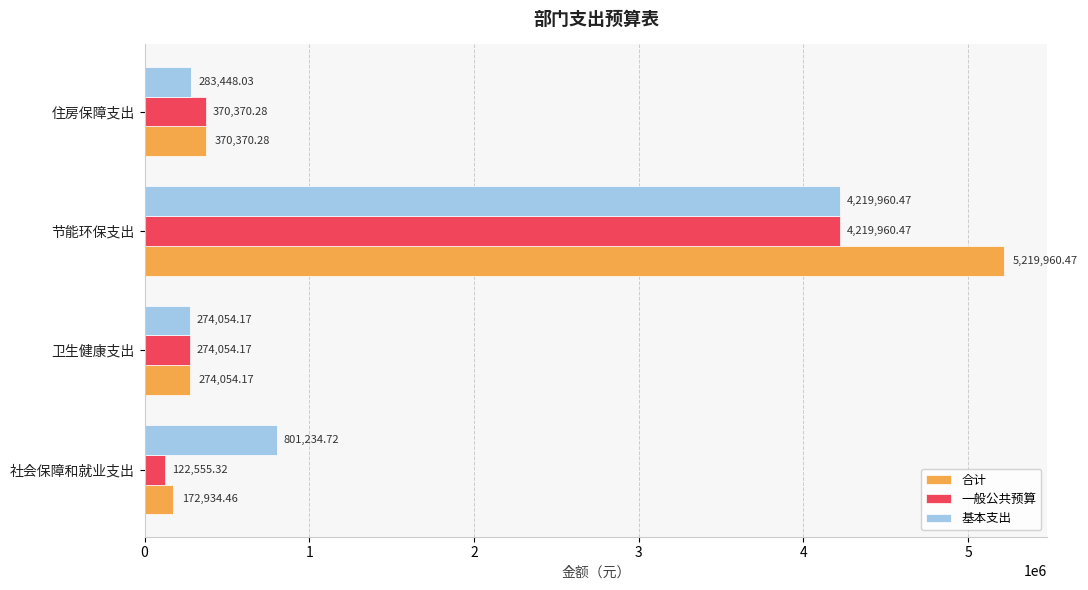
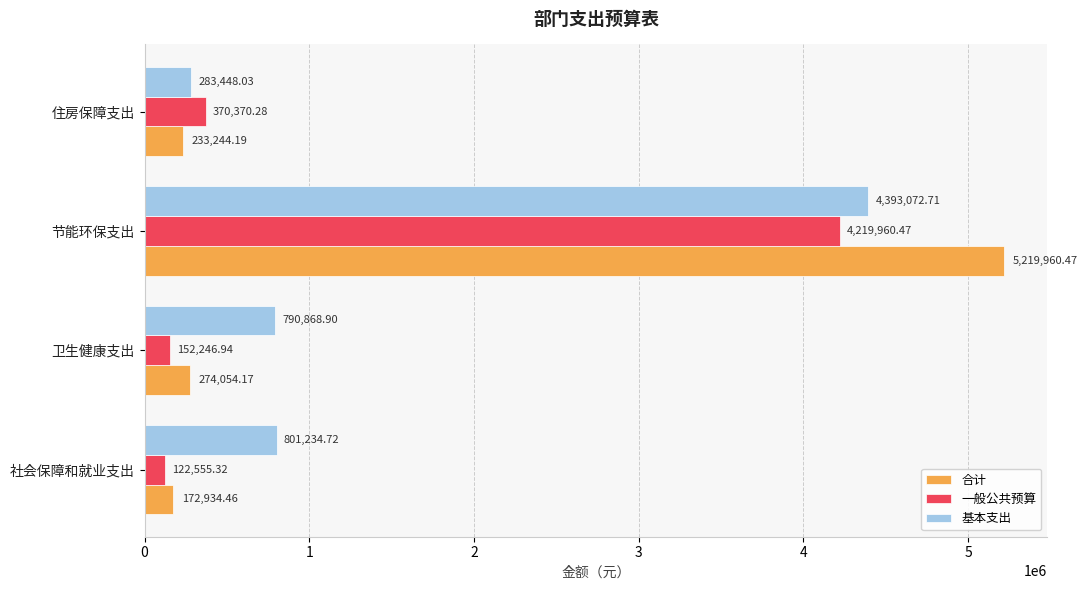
合计, 住房保障支出: 370,370.28 -> 233,244.19
基本支出, 节能环保支出: 4,219,960.47 -> 4,393,072.71
基本支出, 卫生健康支出: 274,054.17 -> 790,868.90
一般公共预算, 卫生健康支出: 274,054.17 -> 152,246.94
